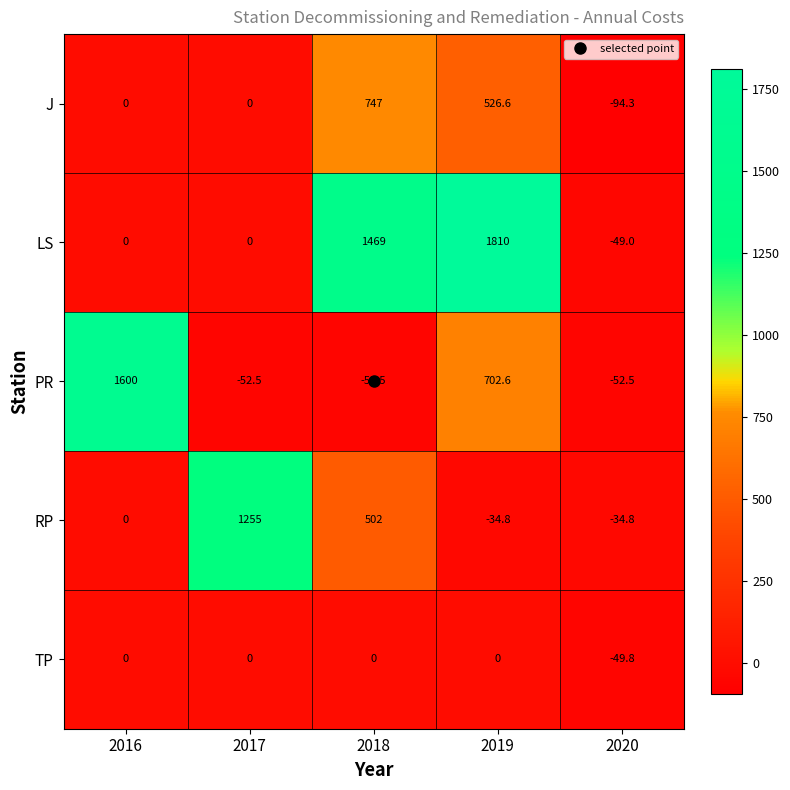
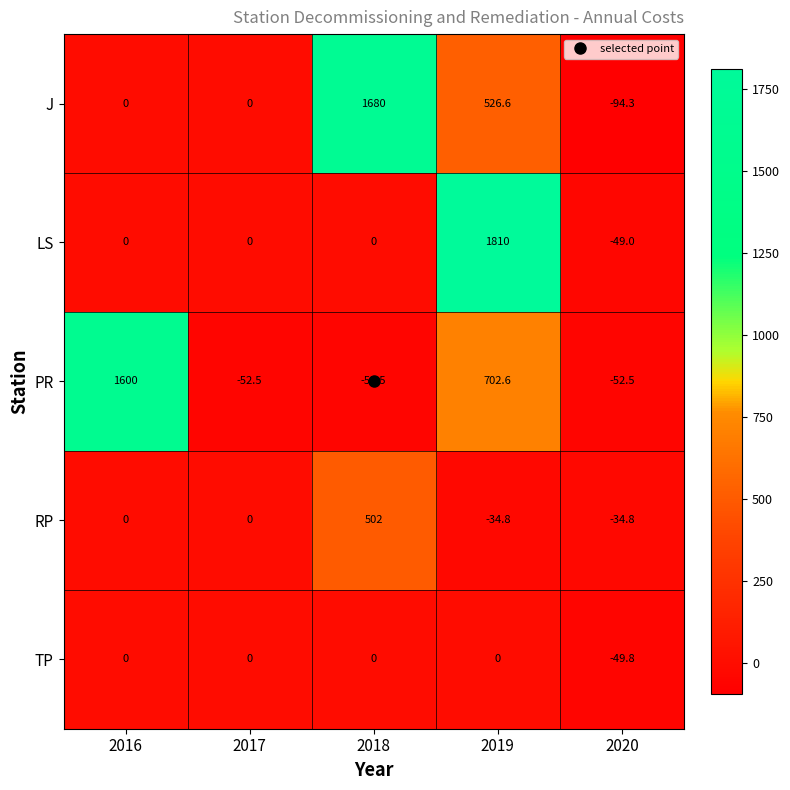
J, 2018: 747 -> 1680
LS, 2018: 1469 -> 0
RP, 2017: 1255 -> 0
